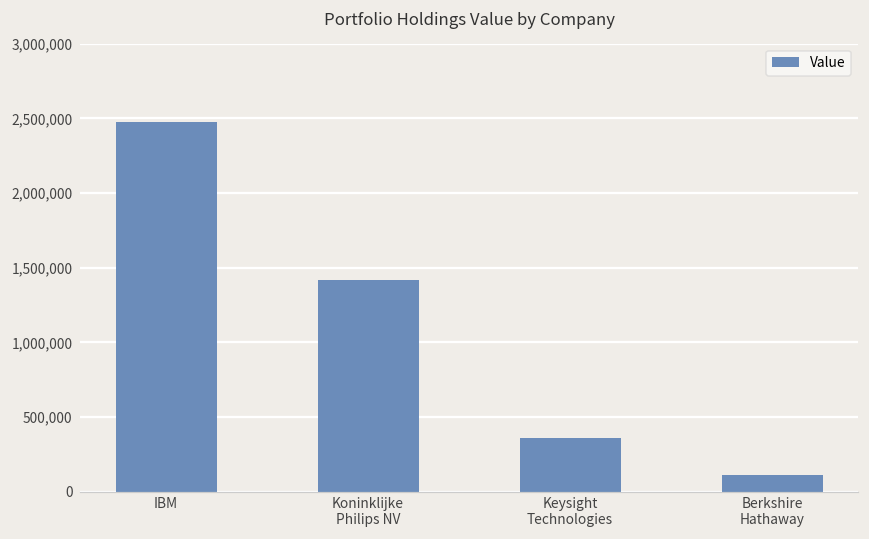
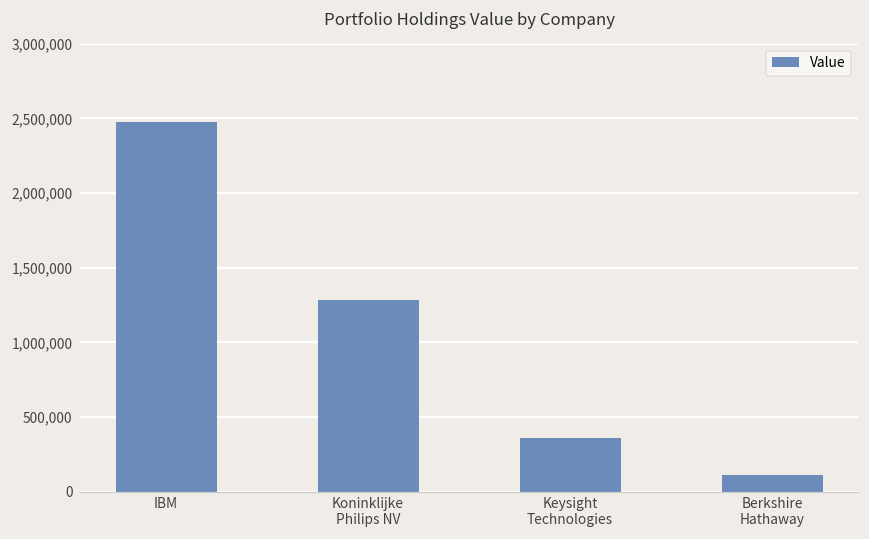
Koninklijke Philips NV: 1,420,000 -> 1,290,000
